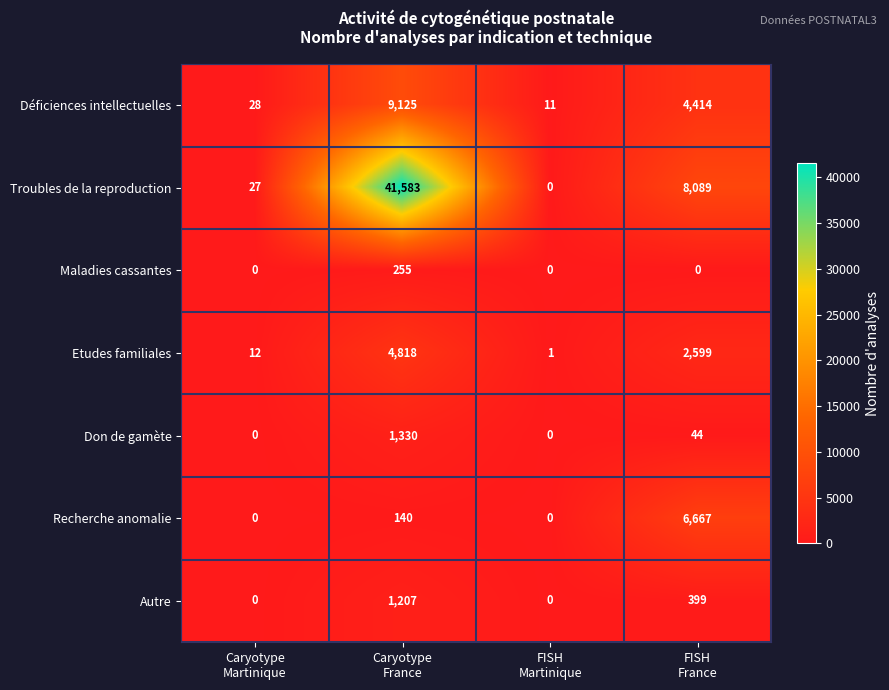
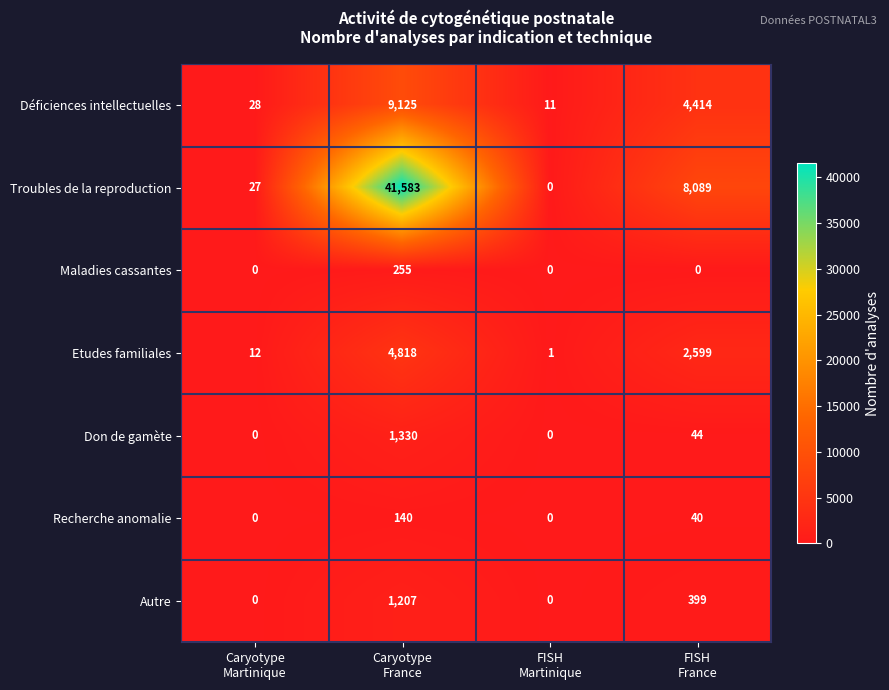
Recherche anomalie, FISH France: 6,667 -> 40
